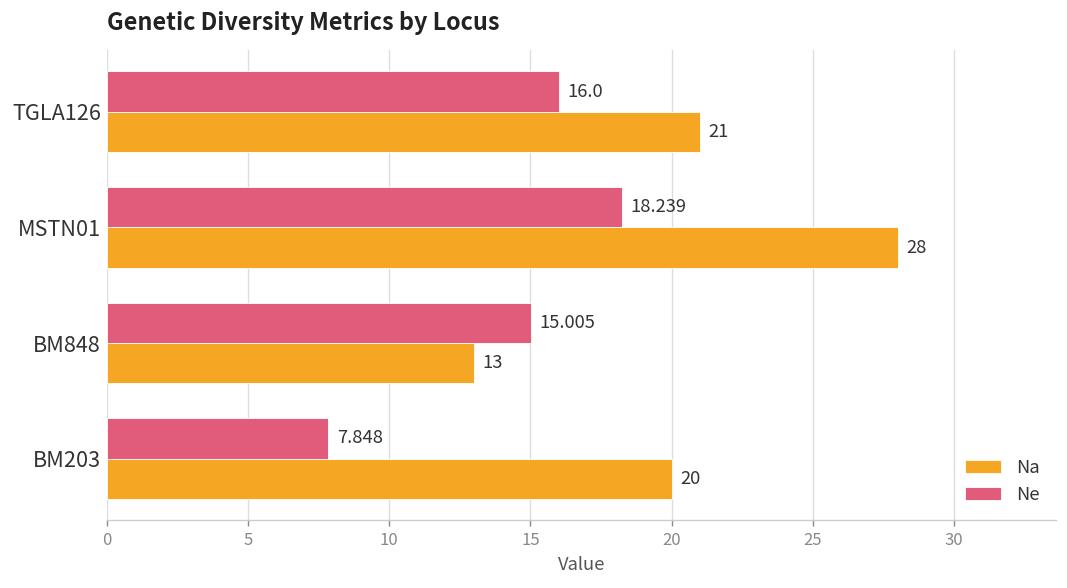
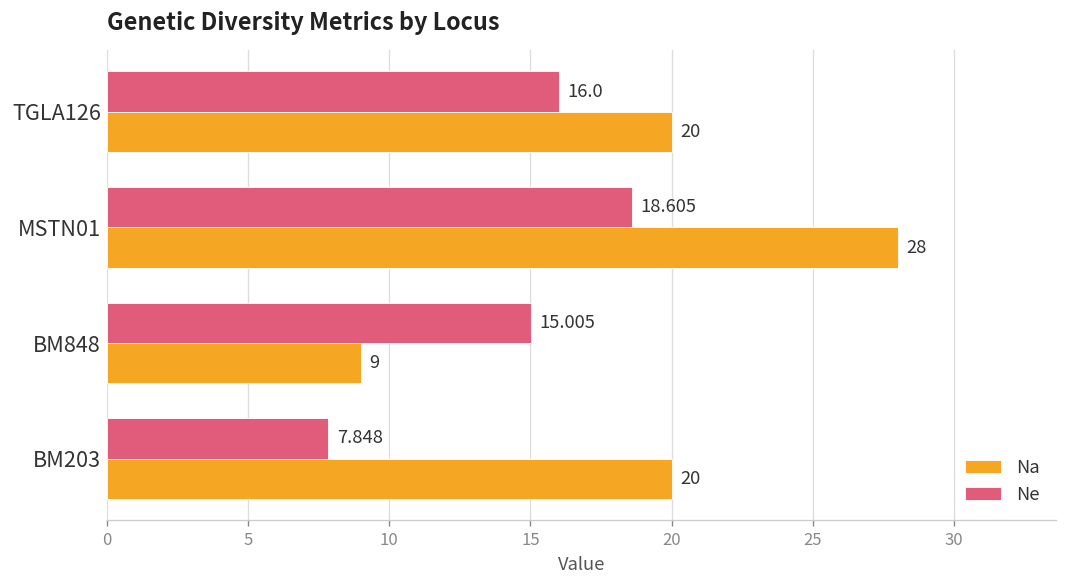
Na, TGLA126: 21 -> 20
Ne, MSTN01: 18.239 -> 18.605
Na, BM848: 13 -> 9
